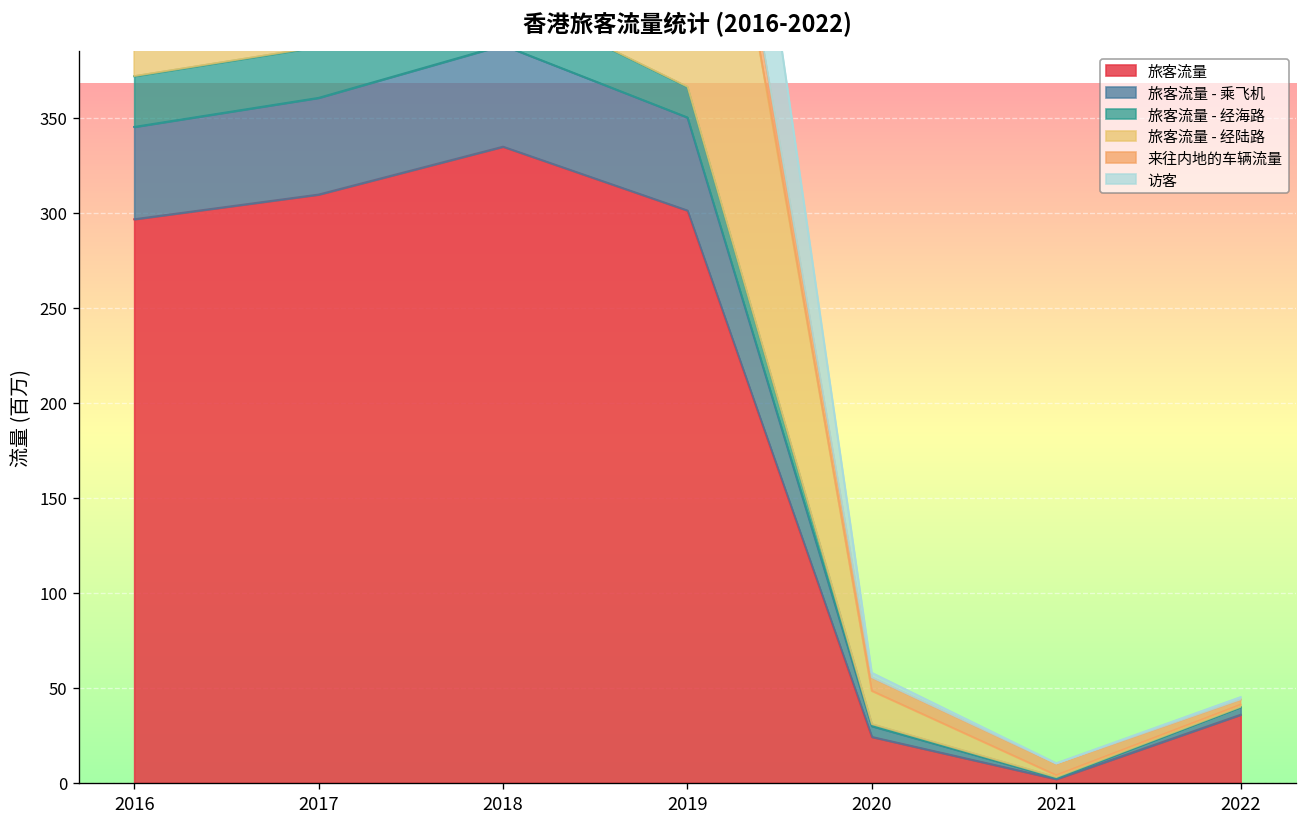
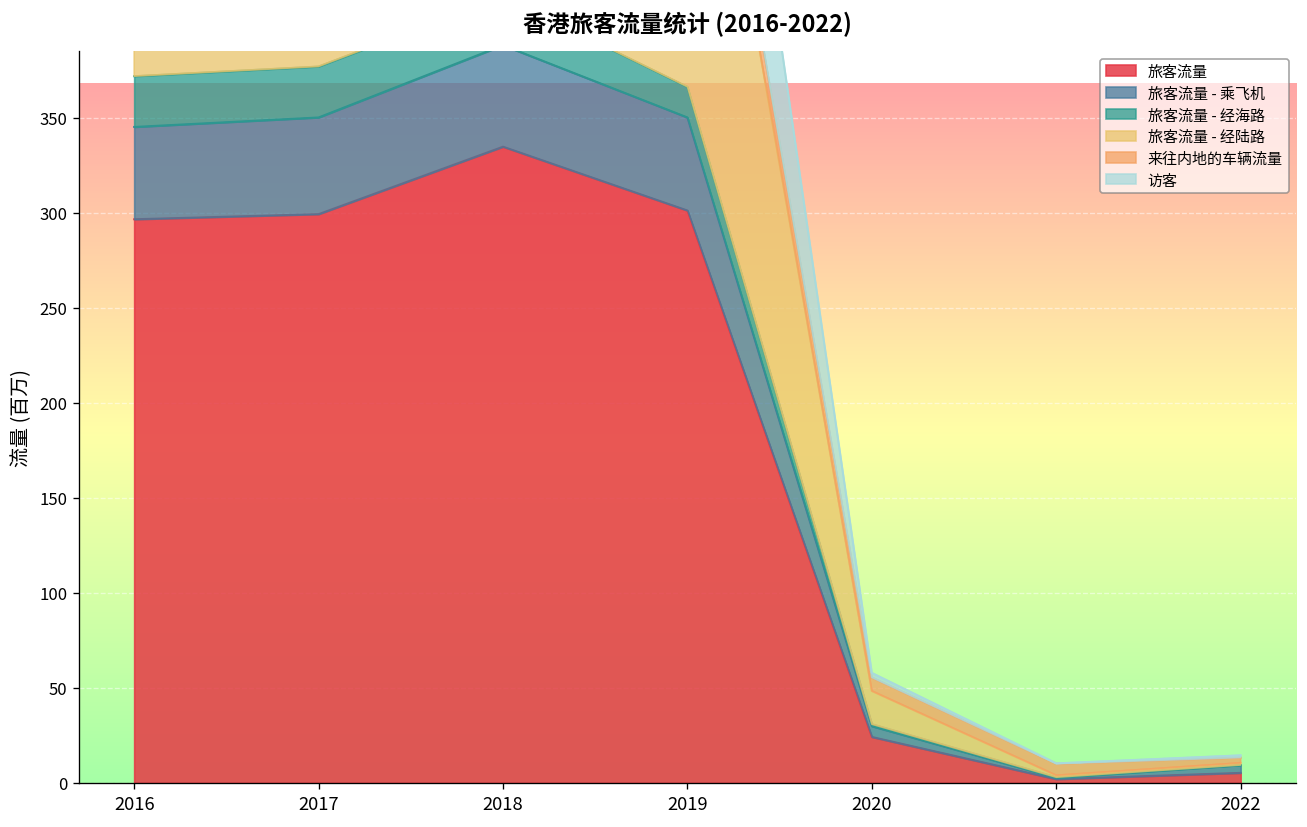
旅客流量, 2017: 310 -> 299
旅客流量, 2022: 36 -> 5
